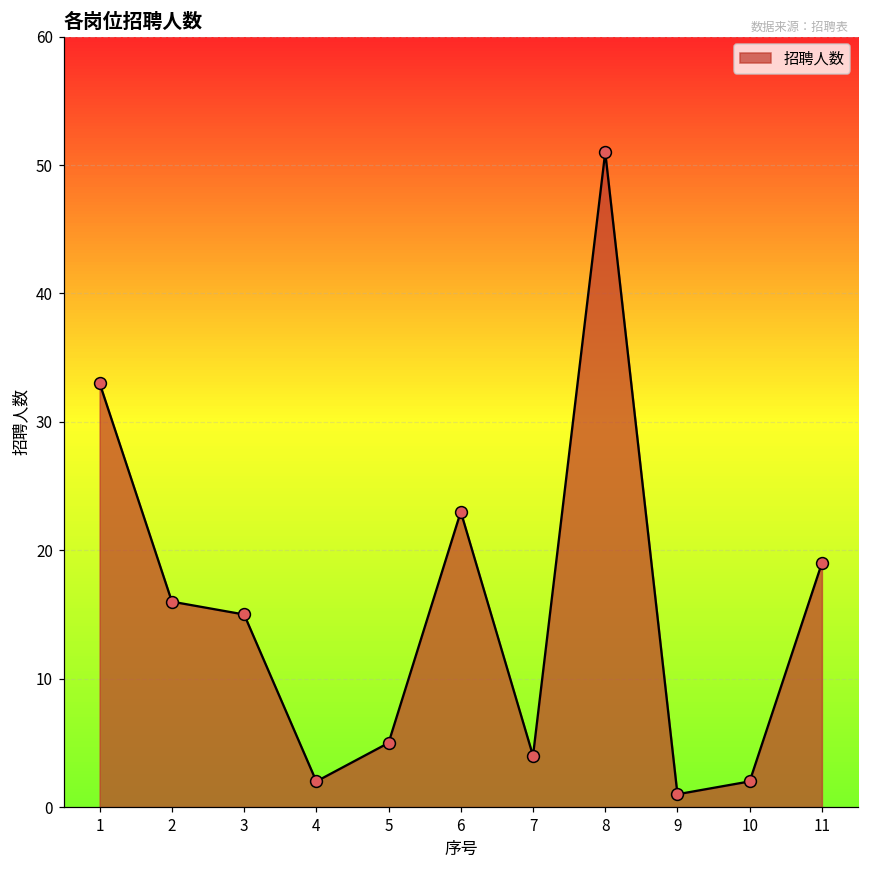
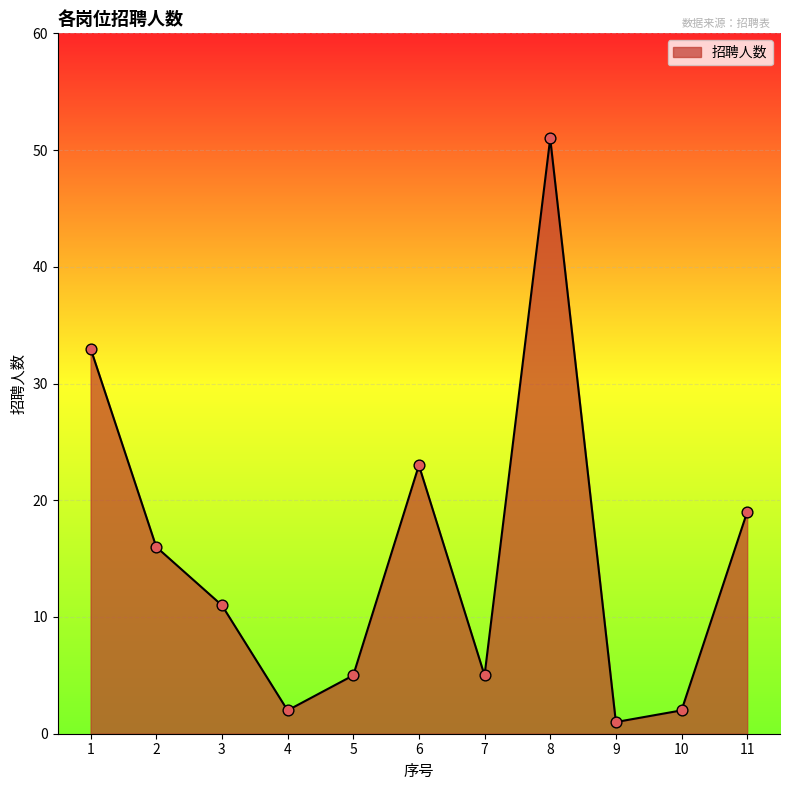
3: 15 -> 11
7: 4 -> 5
